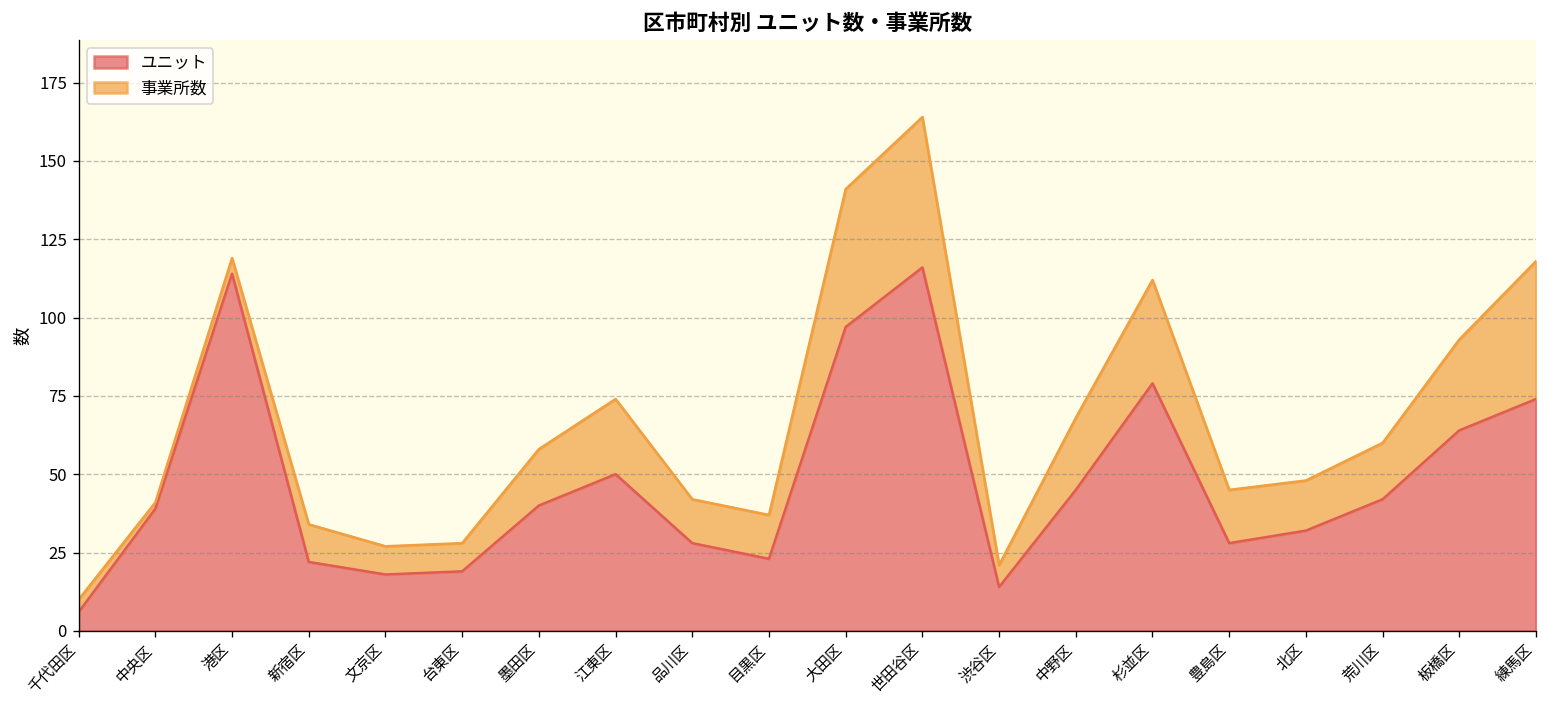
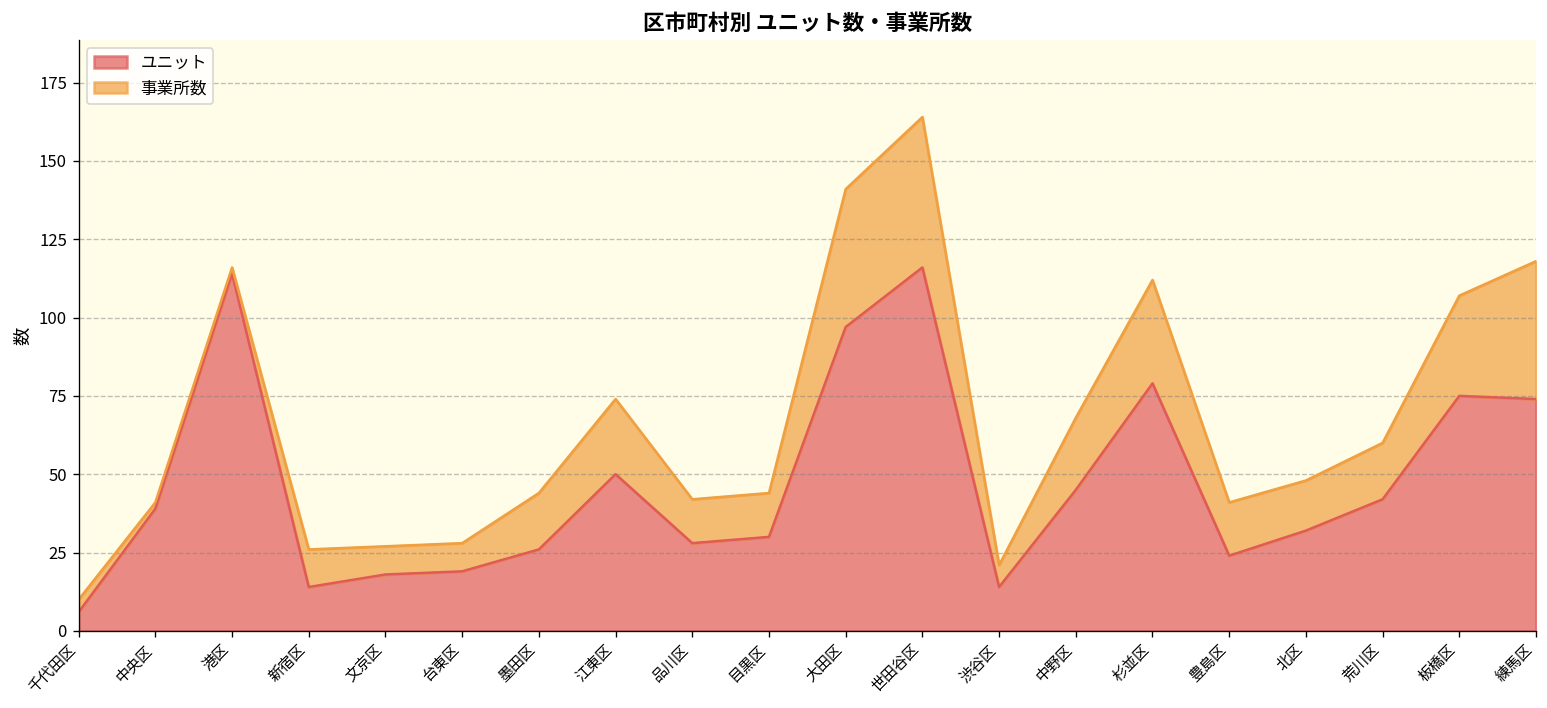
事業所数, 港区: 5 -> 2
ユニット, 新宿区: 22 -> 14
ユニット, 墨田区: 40 -> 26
ユニット, 目黒区: 23 -> 30
ユニット, 豊島区: 28 -> 24
ユニット, 板橋区: 64 -> 75
事業所数, 板橋区: 29 -> 32
